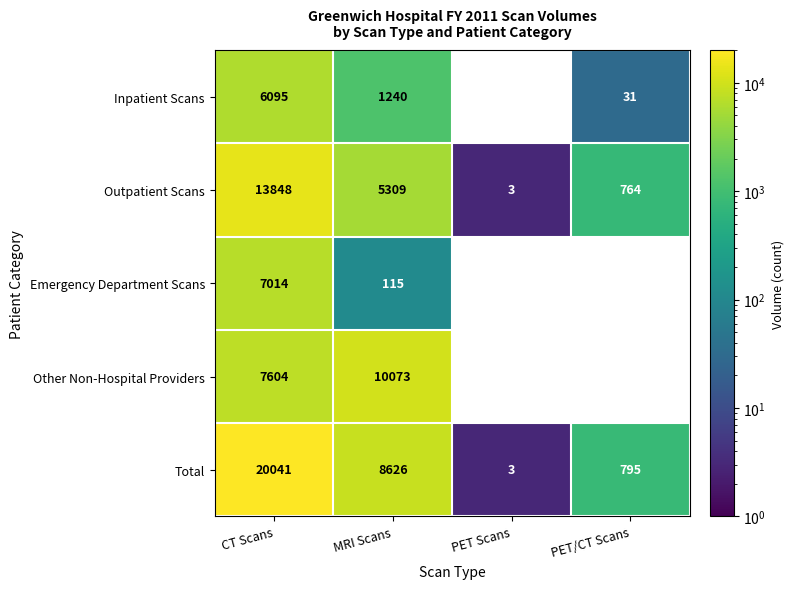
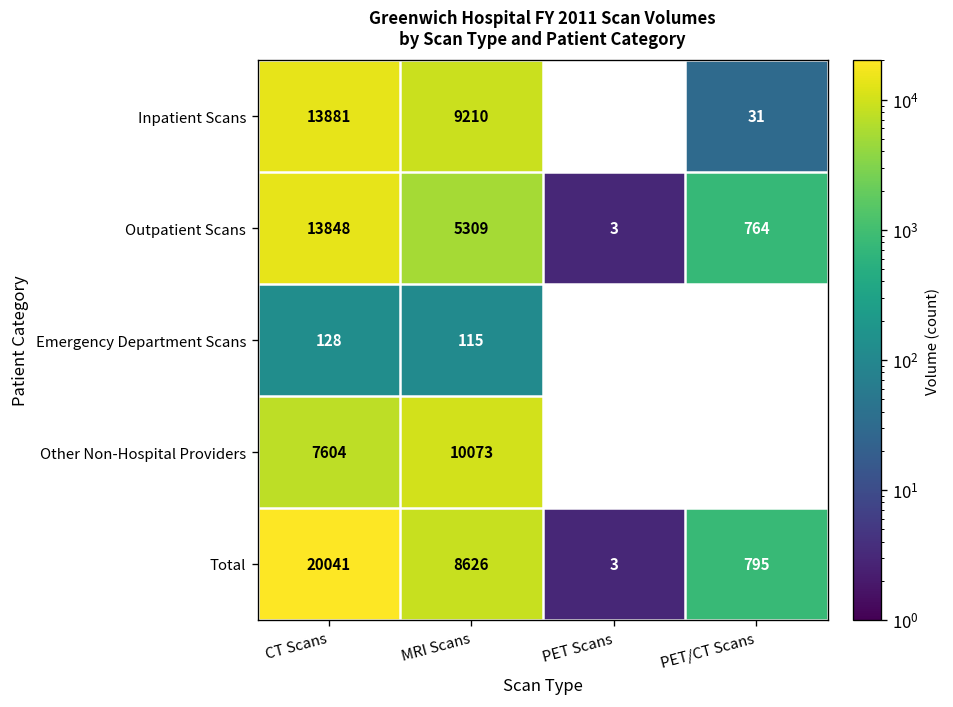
Inpatient Scans, CT Scans: 6095 -> 13881
Inpatient Scans, MRI Scans: 1240 -> 9210
Emergency Department Scans, CT Scans: 7014 -> 128
